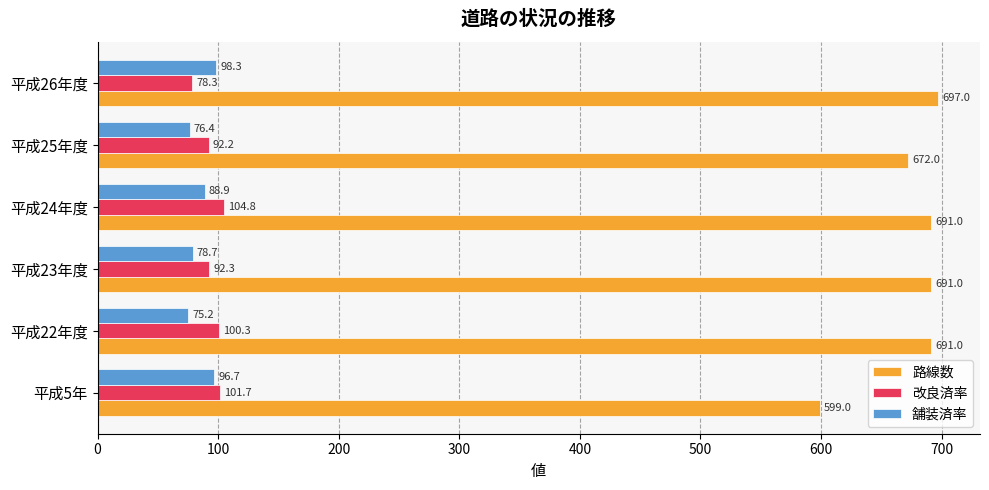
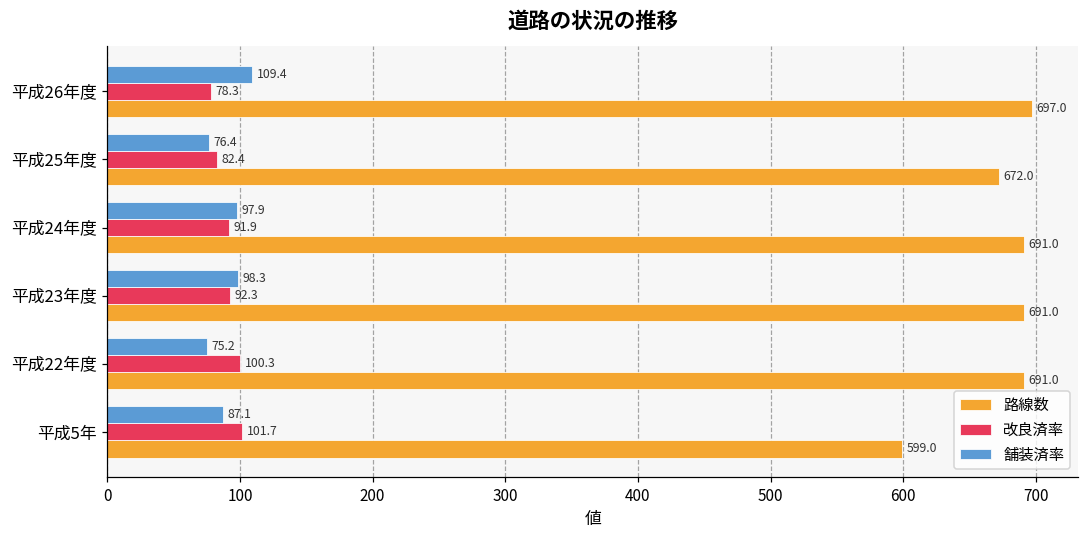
舗装済率, 平成26年度: 98.3 -> 109.4
改良済率, 平成25年度: 92.2 -> 82.4
舗装済率, 平成24年度: 88.9 -> 97.9
改良済率, 平成24年度: 104.8 -> 91.9
舗装済率, 平成23年度: 78.7 -> 98.3
舗装済率, 平成5年: 96.7 -> 87.1
